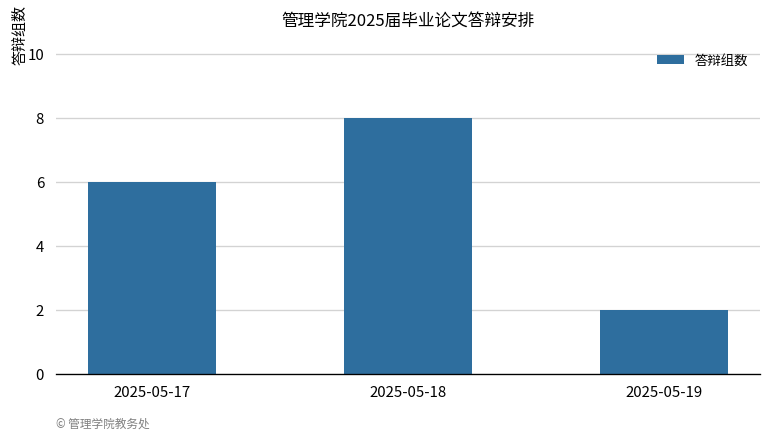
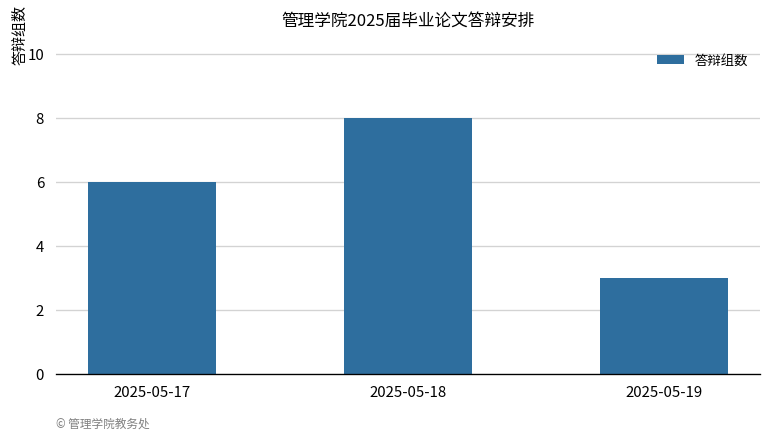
2025-05-19: 2 -> 3
